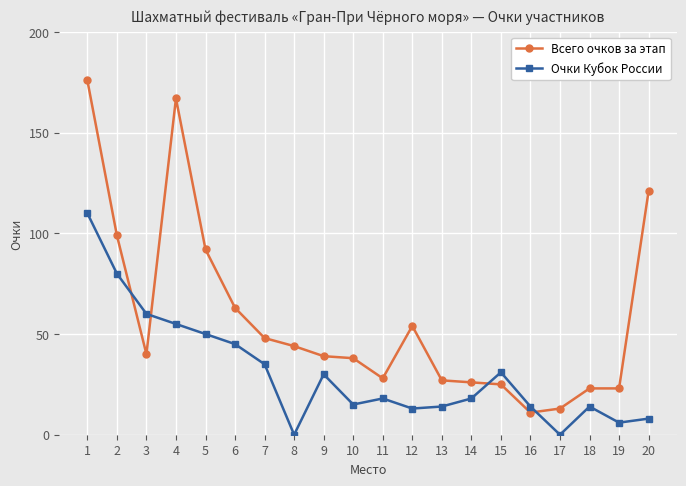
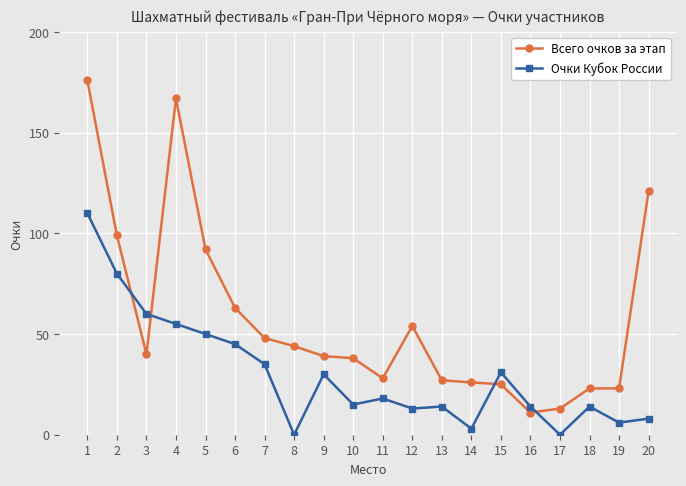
Очки Кубок России, 14: 18 -> 3
